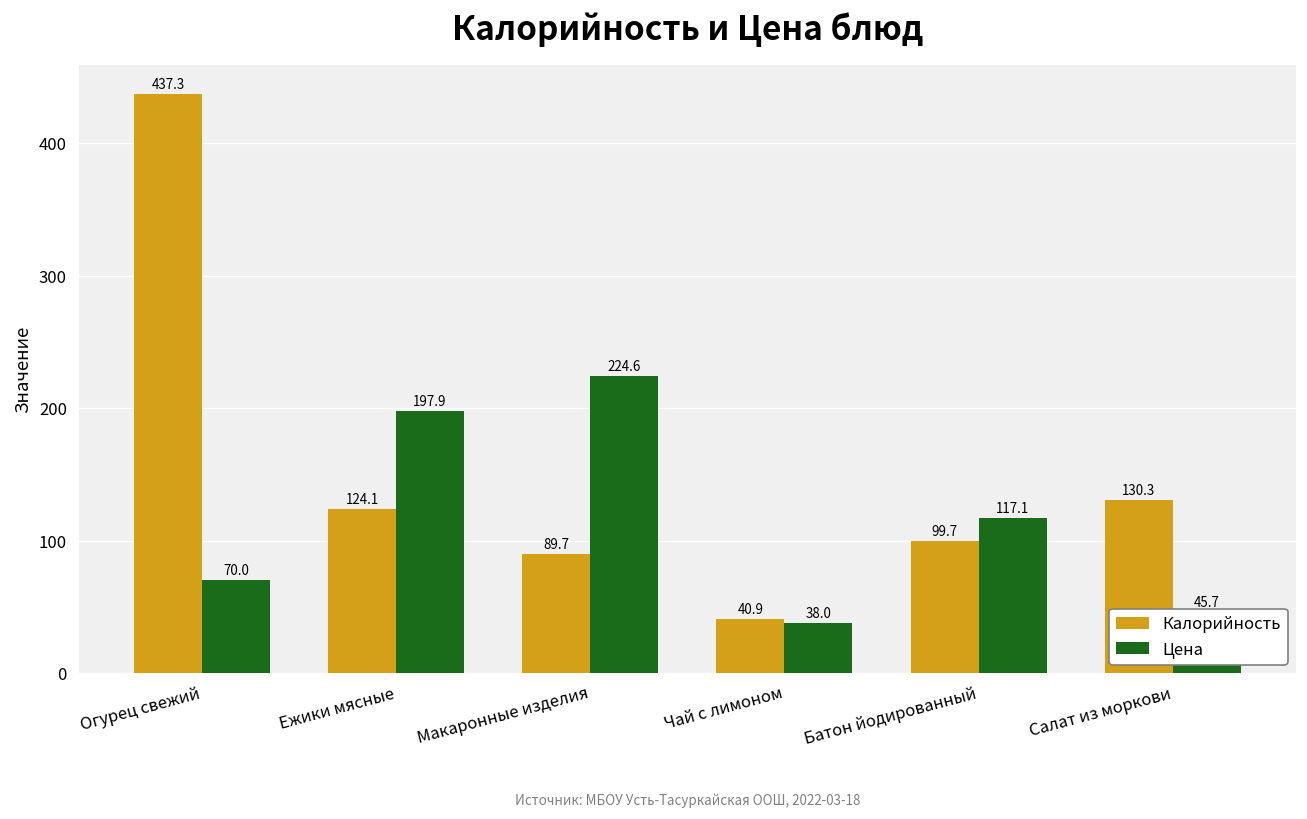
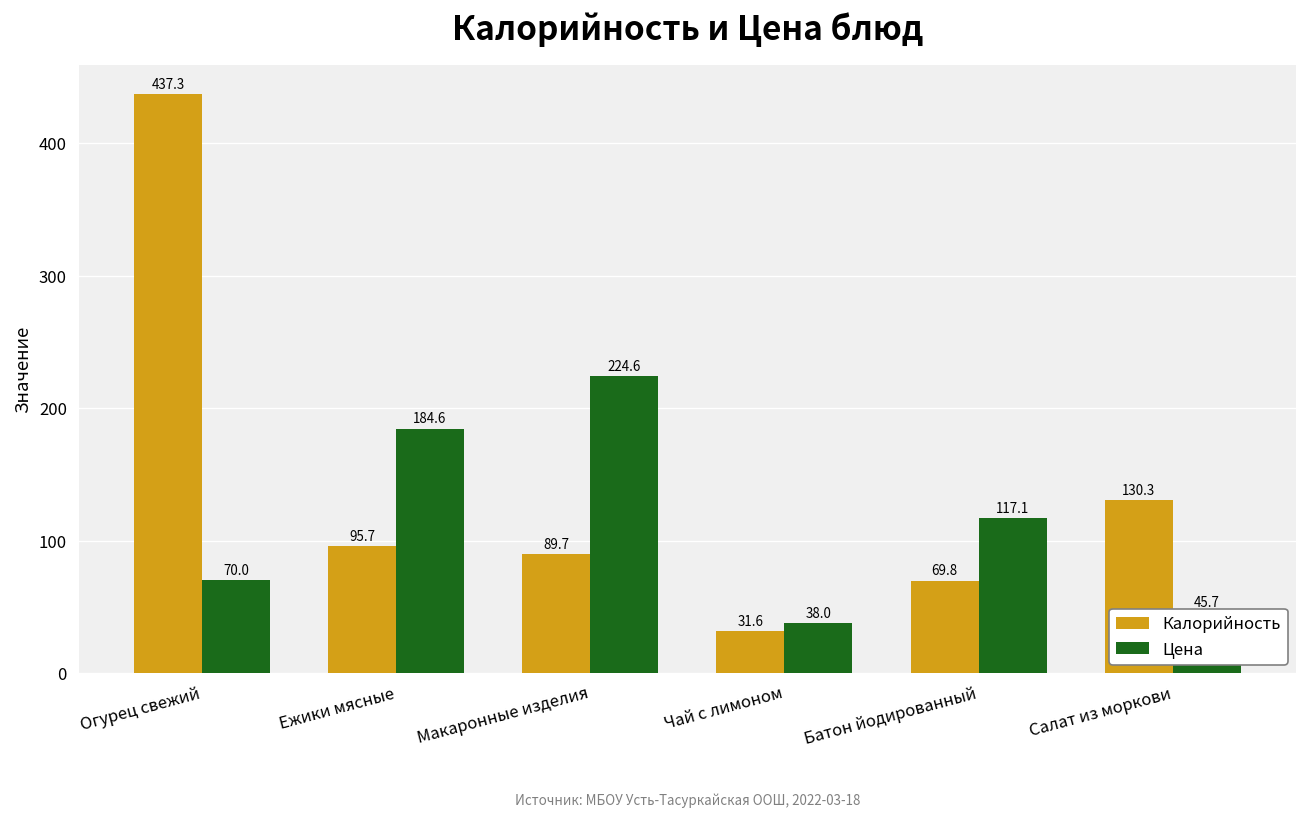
Калорийность, Ежики мясные: 124.1 -> 95.7
Цена, Ежики мясные: 197.9 -> 184.6
Калорийность, Чай с лимоном: 40.9 -> 31.6
Калорийность, Батон йодированный: 99.7 -> 69.8
